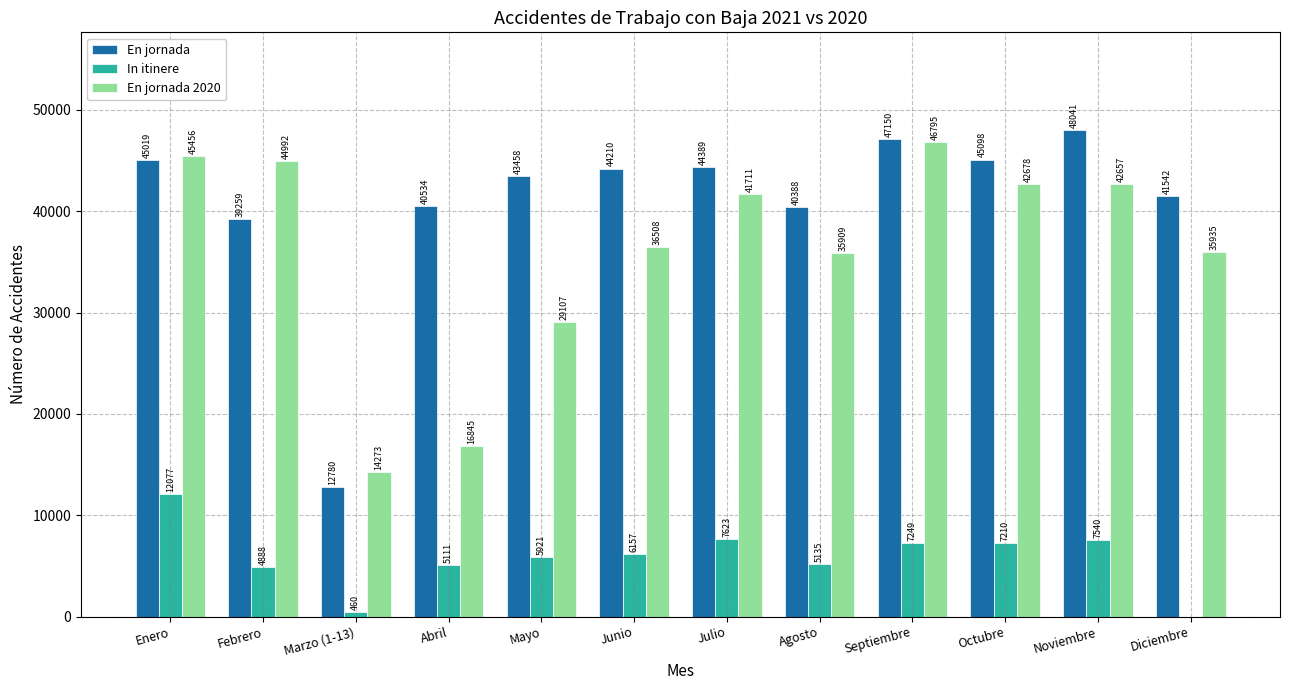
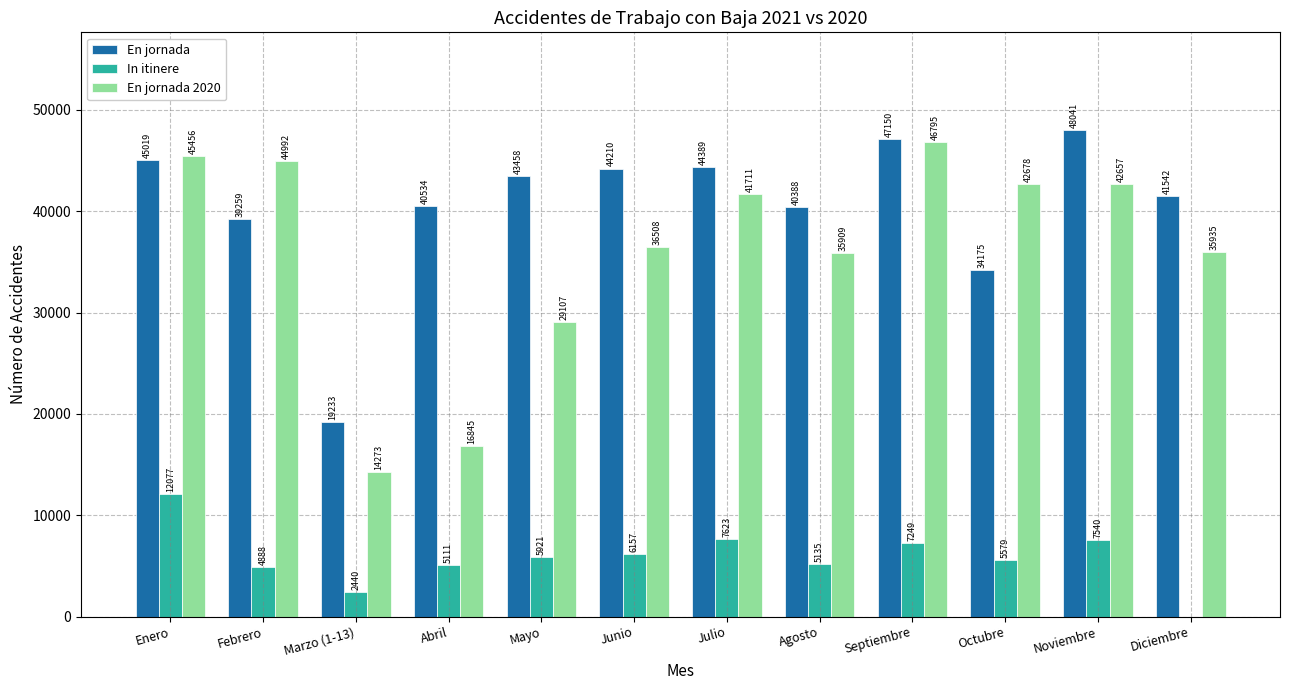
En jornada, Marzo (1-13): 12780 -> 19233
In itinere, Marzo (1-13): 460 -> 2440
En jornada, Octubre: 45098 -> 34175
In itinere, Octubre: 7210 -> 5579
